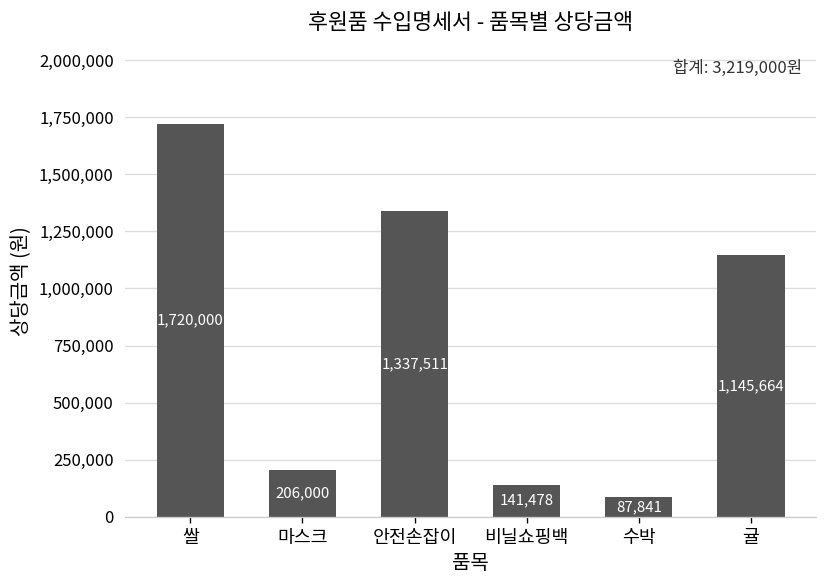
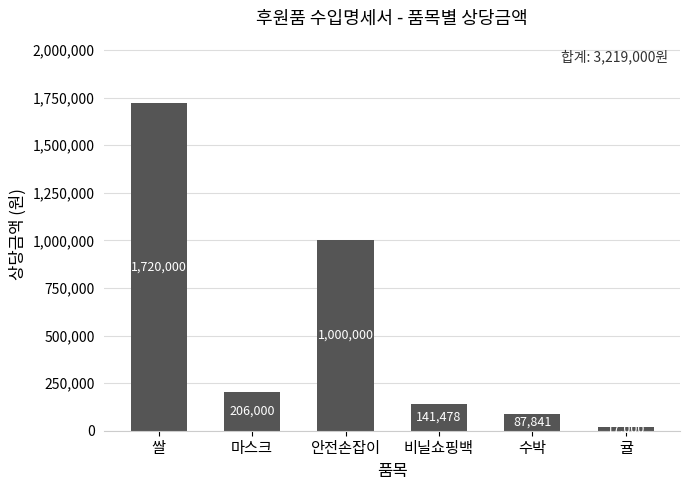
안전손잡이: 1,337,511 -> 1,000,000
귤: 1,150,000 -> 20,000
